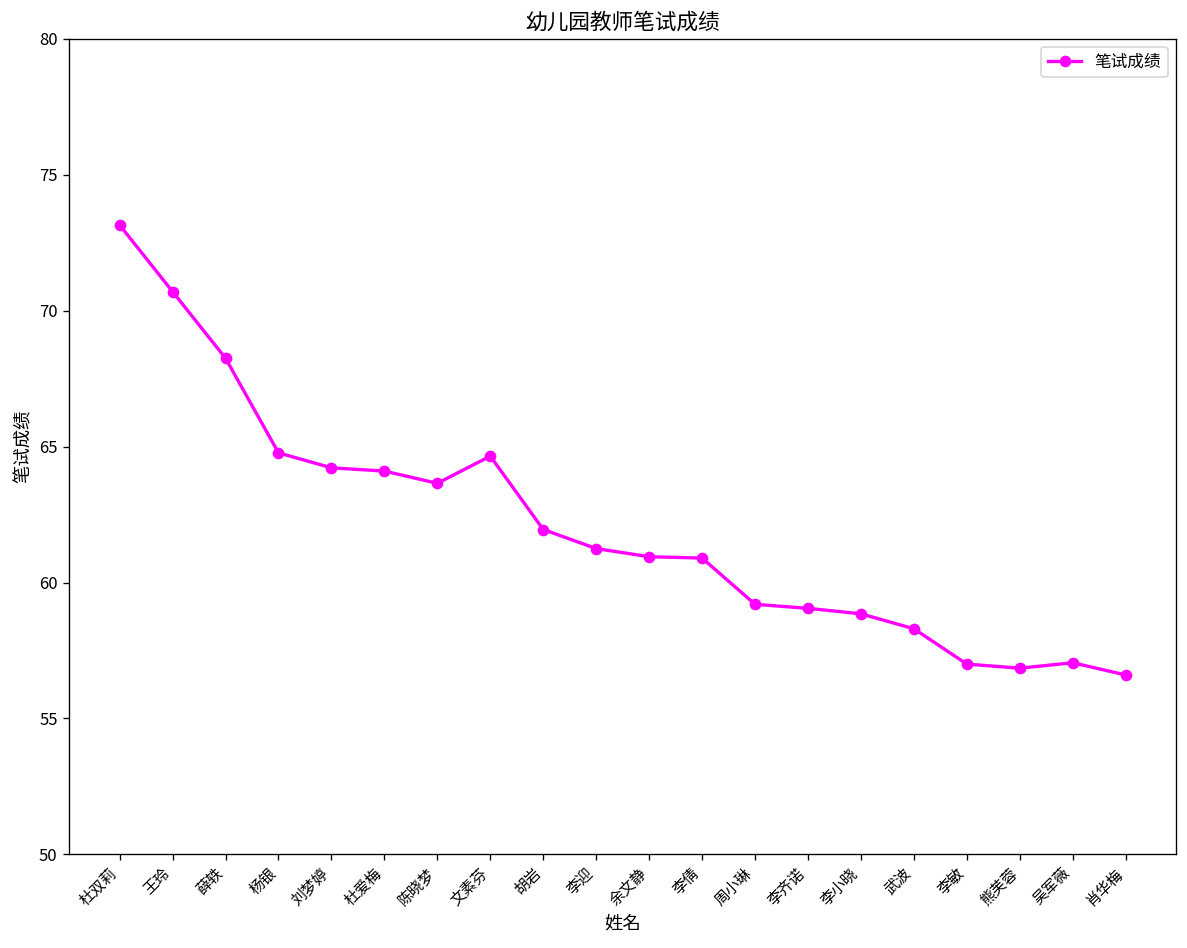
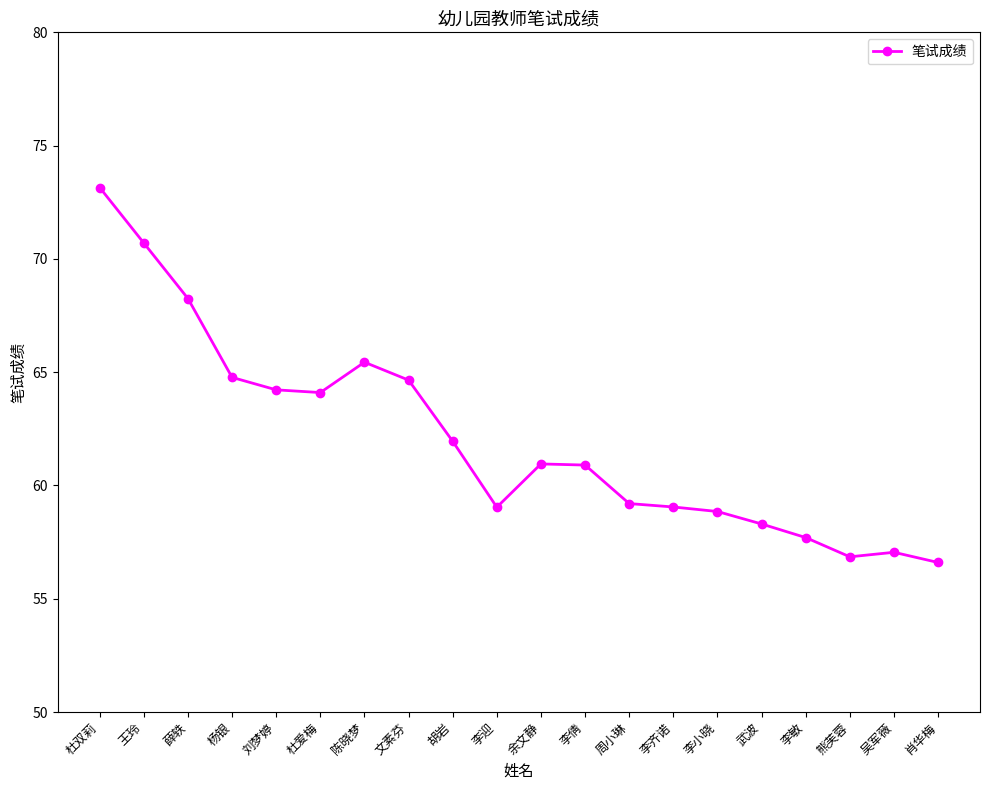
陈晓梦: 63.7 -> 65.4
李迎: 61.3 -> 59.0
李敏: 57.0 -> 57.7
